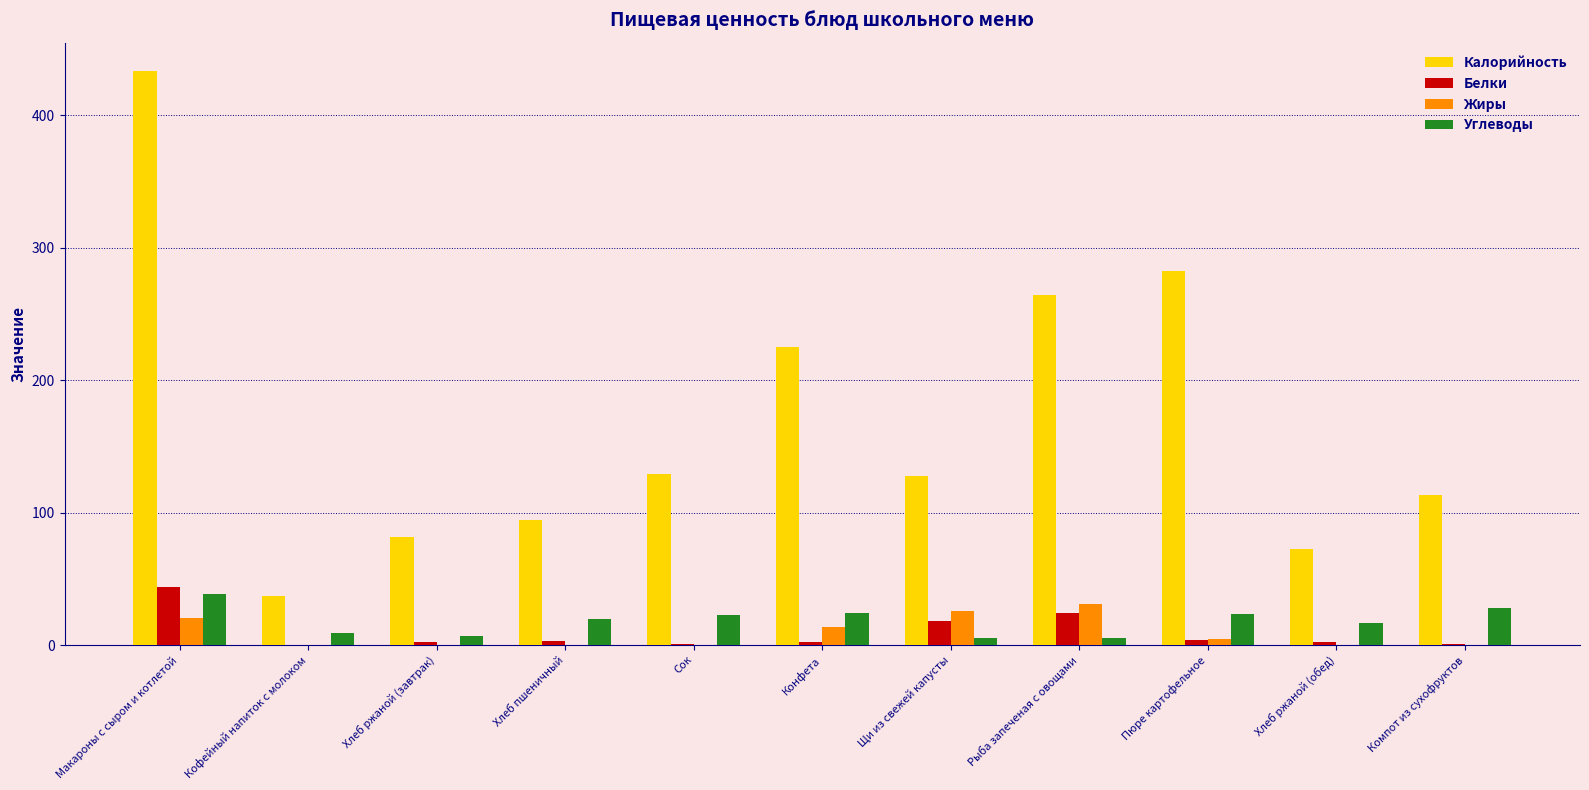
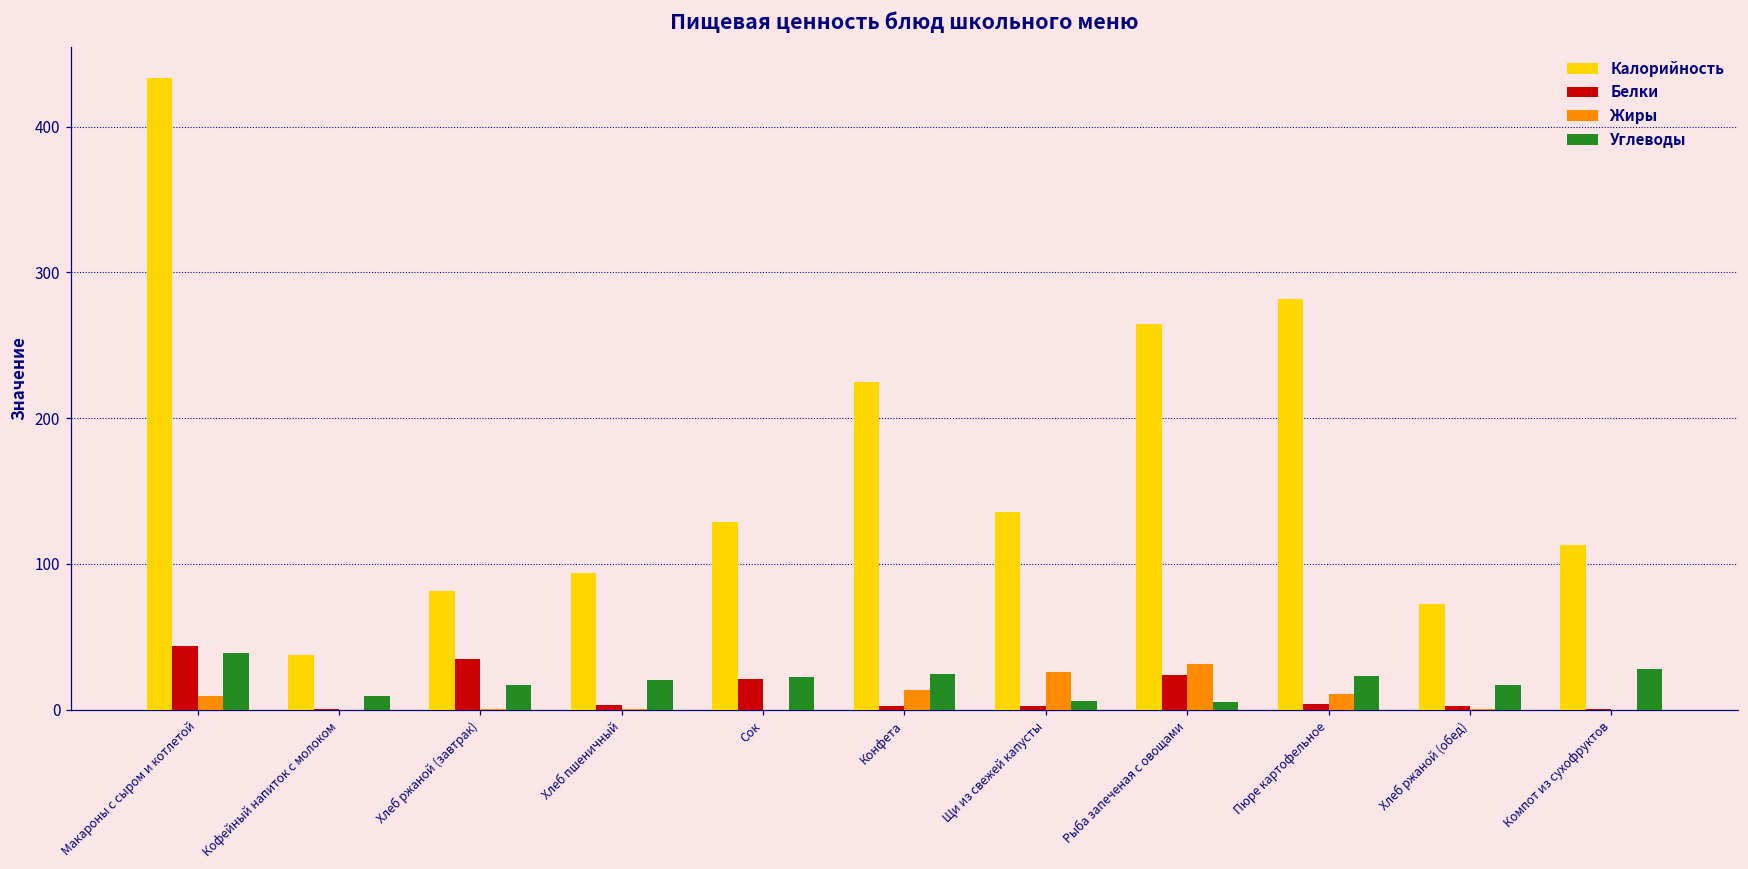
Жиры, Макароны с сыром и котлетой: 21 -> 9
Белки, Хлеб ржаной (завтрак): 3 -> 35
Углеводы, Хлеб ржаной (завтрак): 7 -> 17
Белки, Сок: 1 -> 21
Калорийность, Щи из свежей капусты: 128 -> 136
Белки, Щи из свежей капусты: 18 -> 3
Жиры, Пюре картофельное: 4 -> 10
